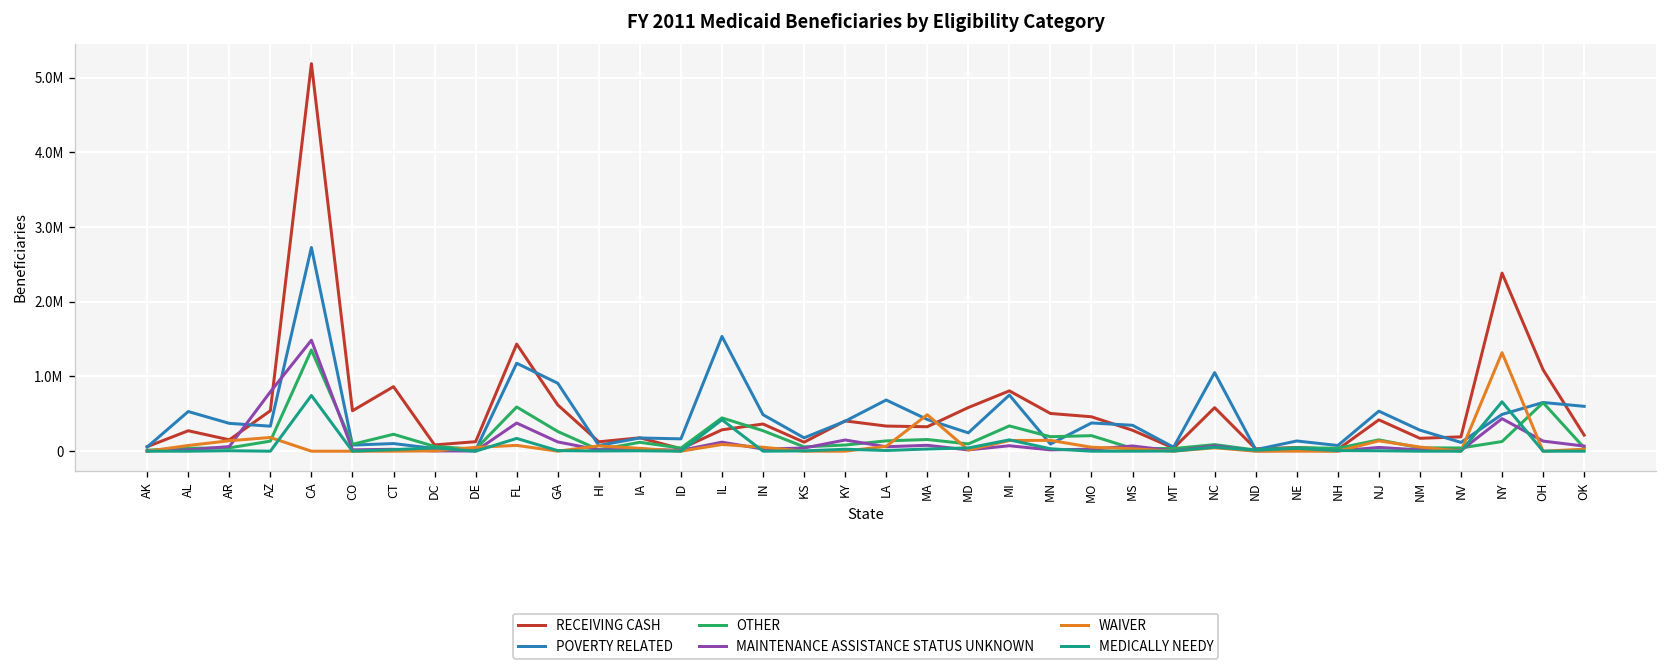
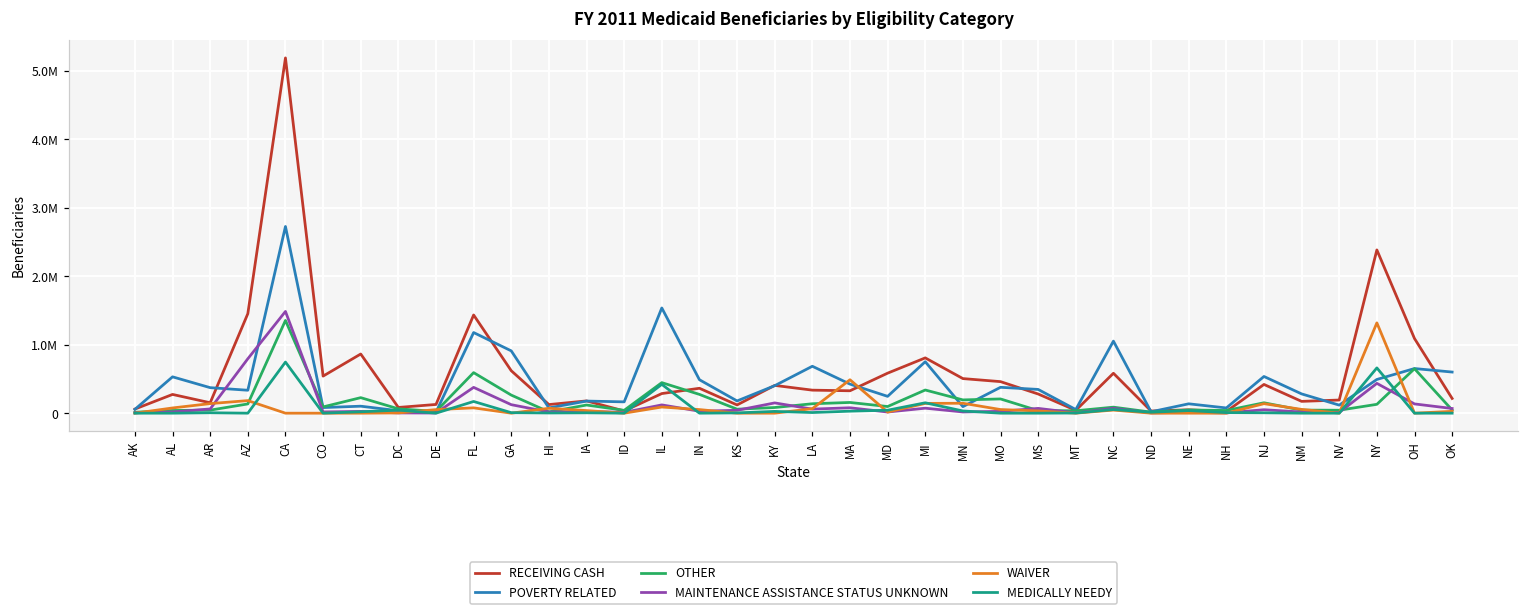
RECEIVING CASH, AZ: 500000 -> 1500000
